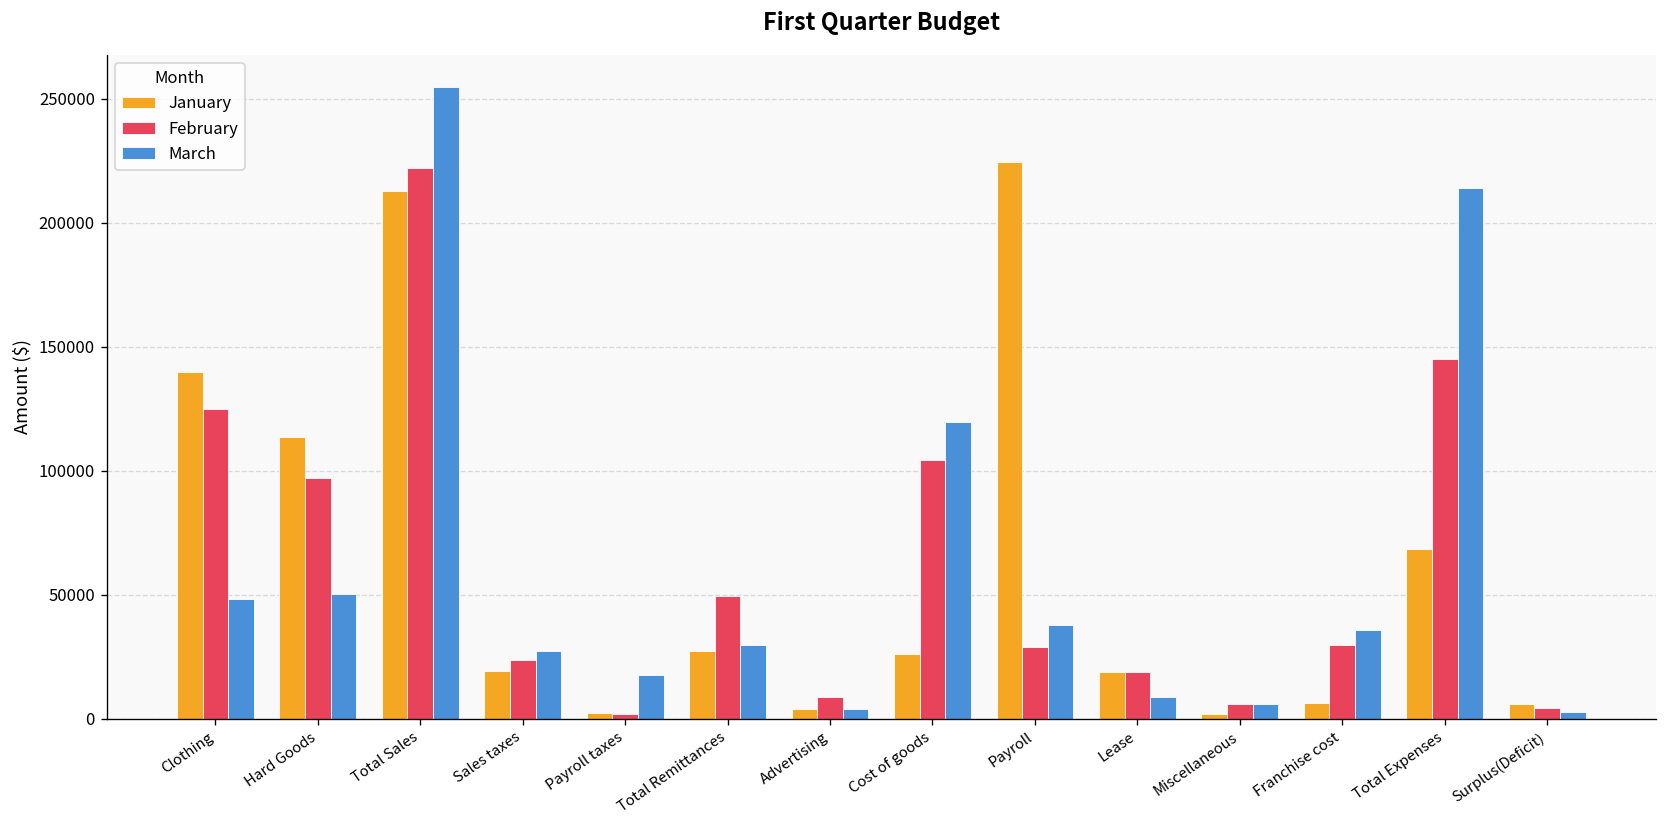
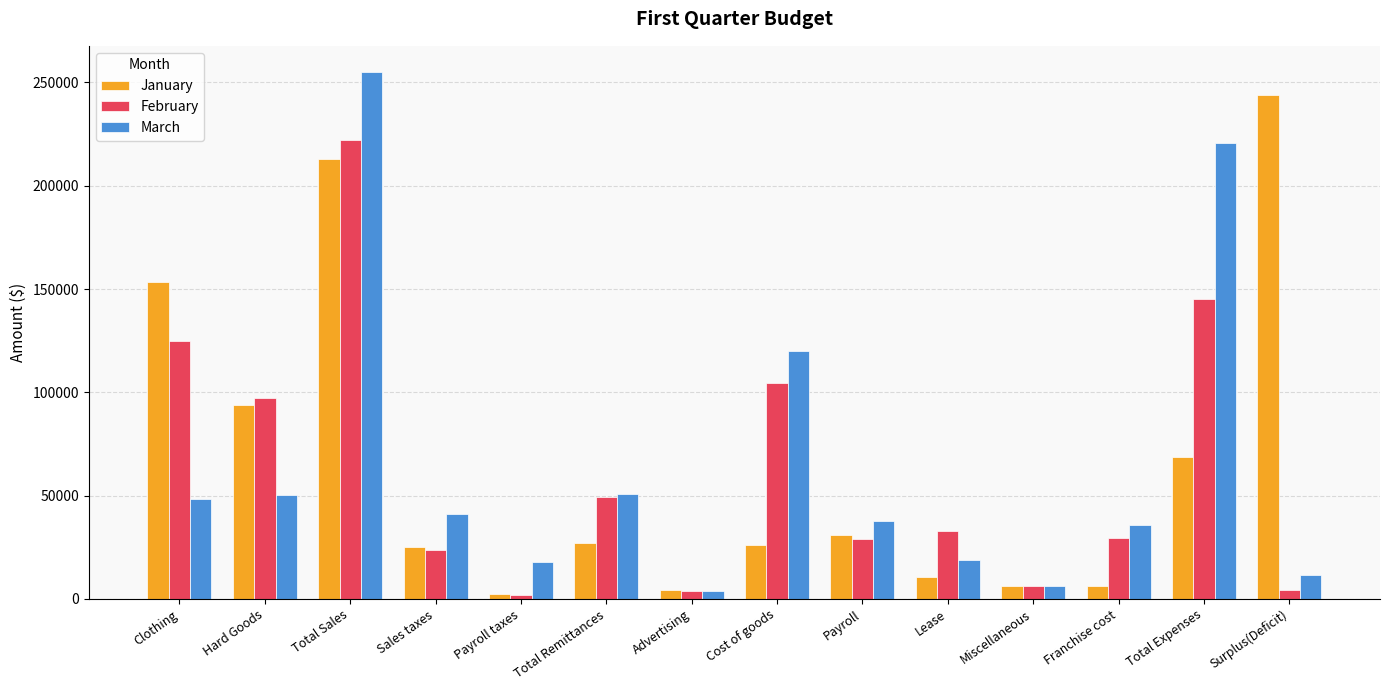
January, Clothing: 140000 -> 153000
January, Hard Goods: 114000 -> 94000
January, Sales taxes: 19000 -> 25000
March, Sales taxes: 27000 -> 41000
March, Total Remittances: 30000 -> 51000
February, Advertising: 9000 -> 4000
January, Payroll: 225000 -> 31000
January, Lease: 19000 -> 11000
February, Lease: 19000 -> 33000
March, Lease: 9000 -> 19000
January, Miscellaneous: 2000 -> 6000
March, Total Expenses: 214000 -> 221000
January, Surplus(Deficit): 6000 -> 244000
March, Surplus(Deficit): 3000 -> 11000
